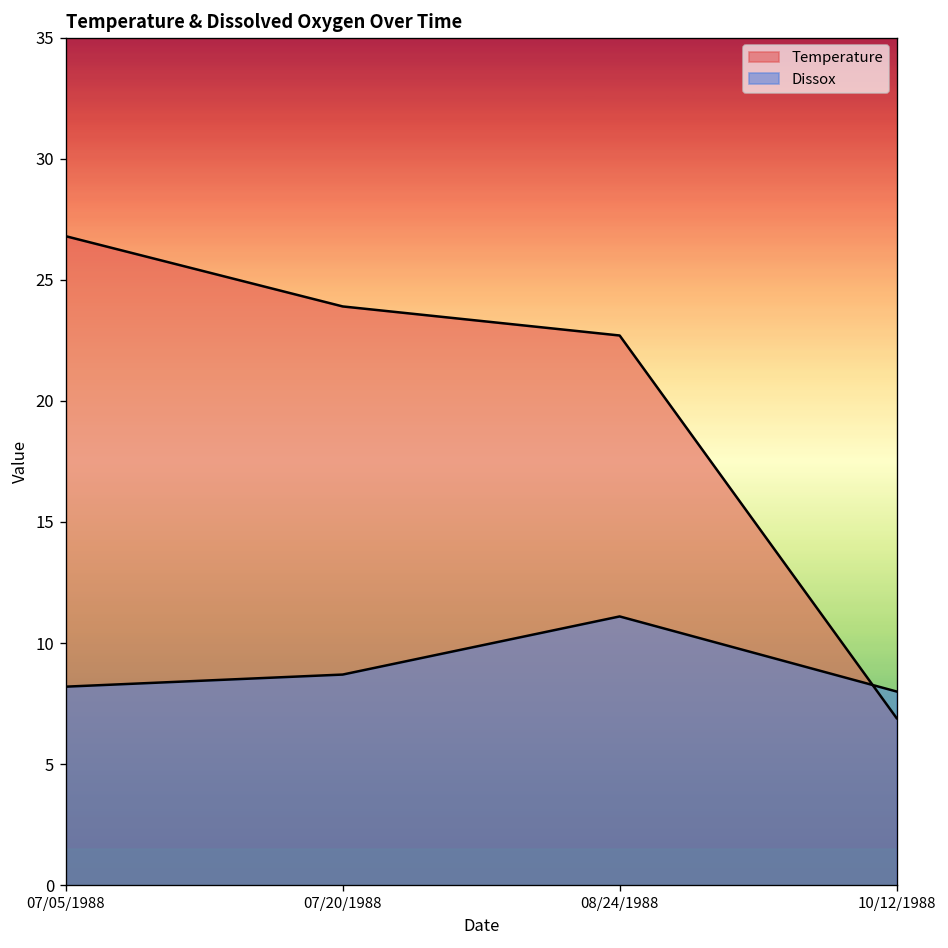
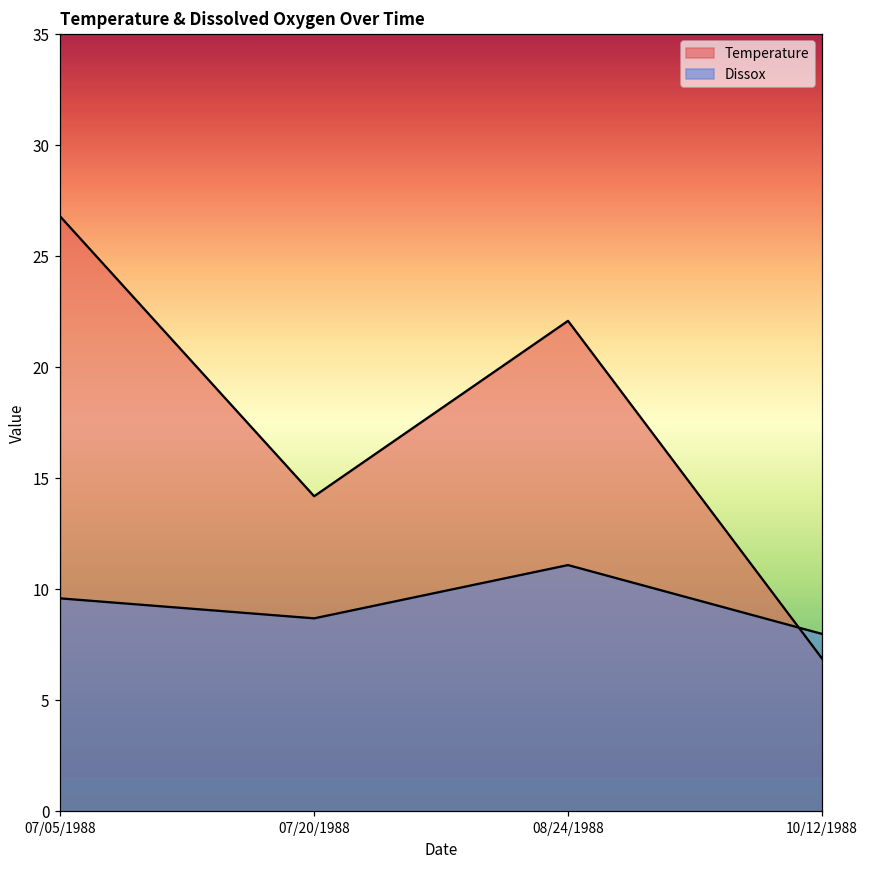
Dissox, 07/05/1988: 8.2 -> 9.6
Temperature, 07/20/1988: 23.9 -> 14.2
Temperature, 08/24/1988: 22.7 -> 22.1
